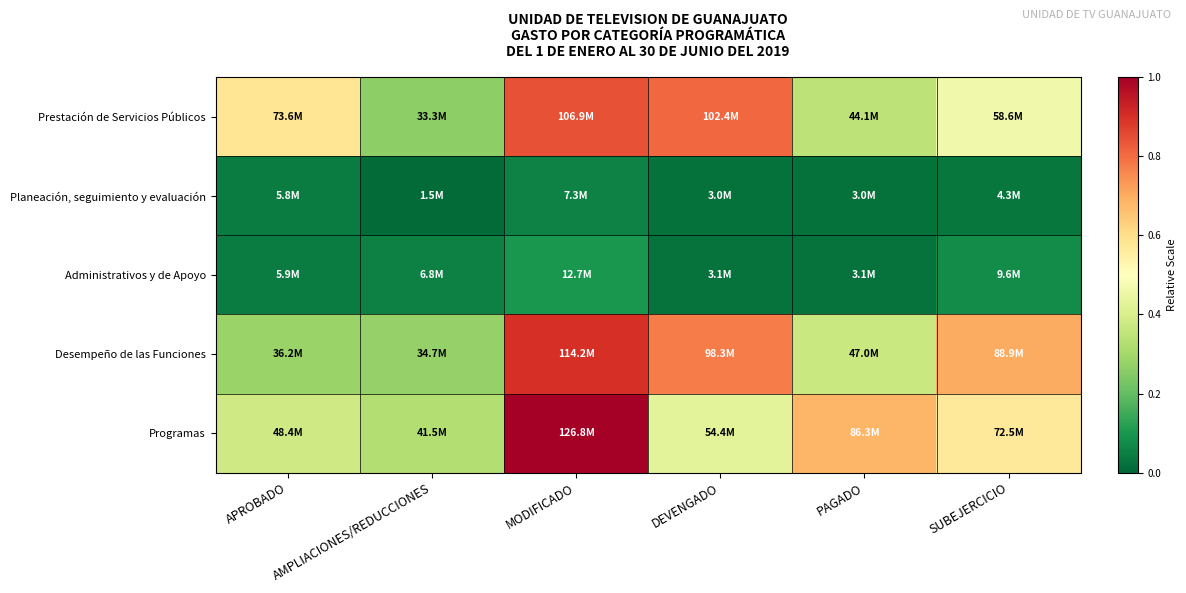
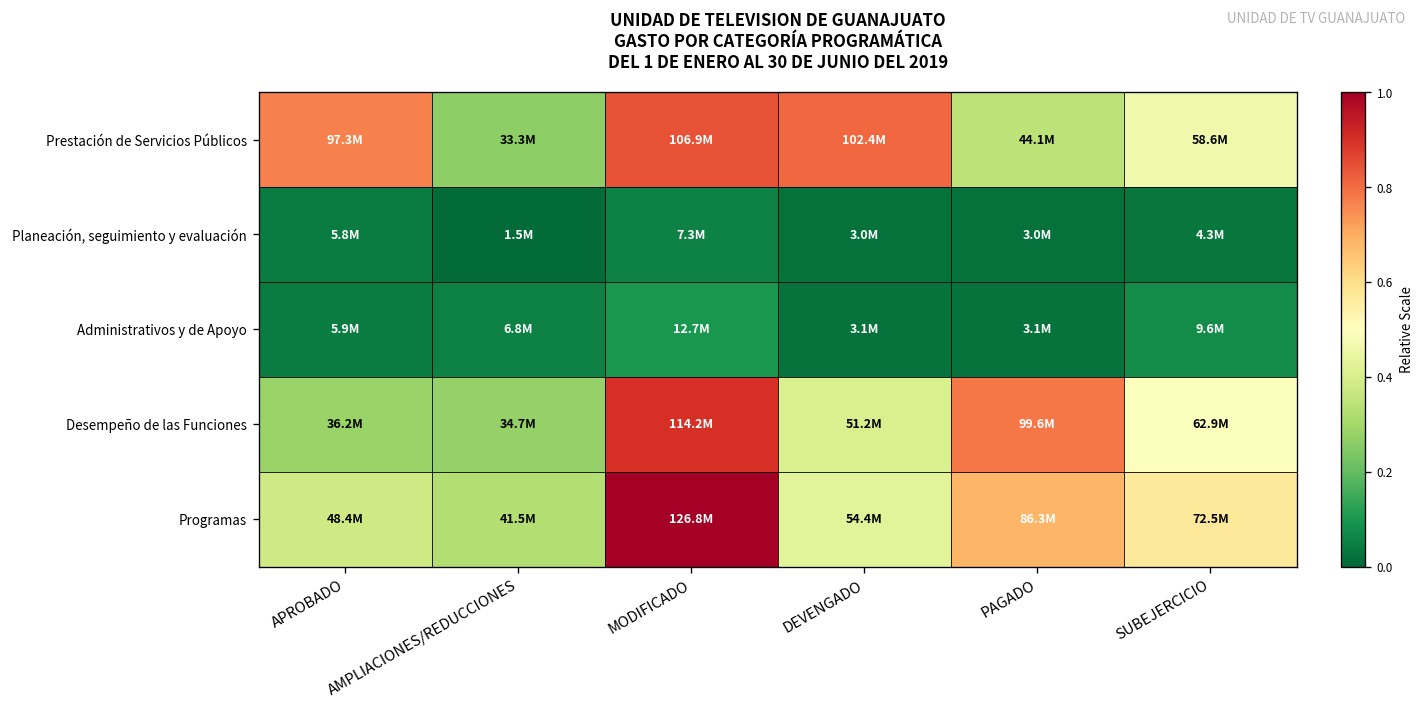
Prestación de Servicios Públicos, APROBADO: 73.6M -> 97.3M
Desempeño de las Funciones, DEVENGADO: 98.3M -> 51.2M
Desempeño de las Funciones, PAGADO: 47.0M -> 99.6M
Desempeño de las Funciones, SUBEJERCICIO: 88.9M -> 62.9M
